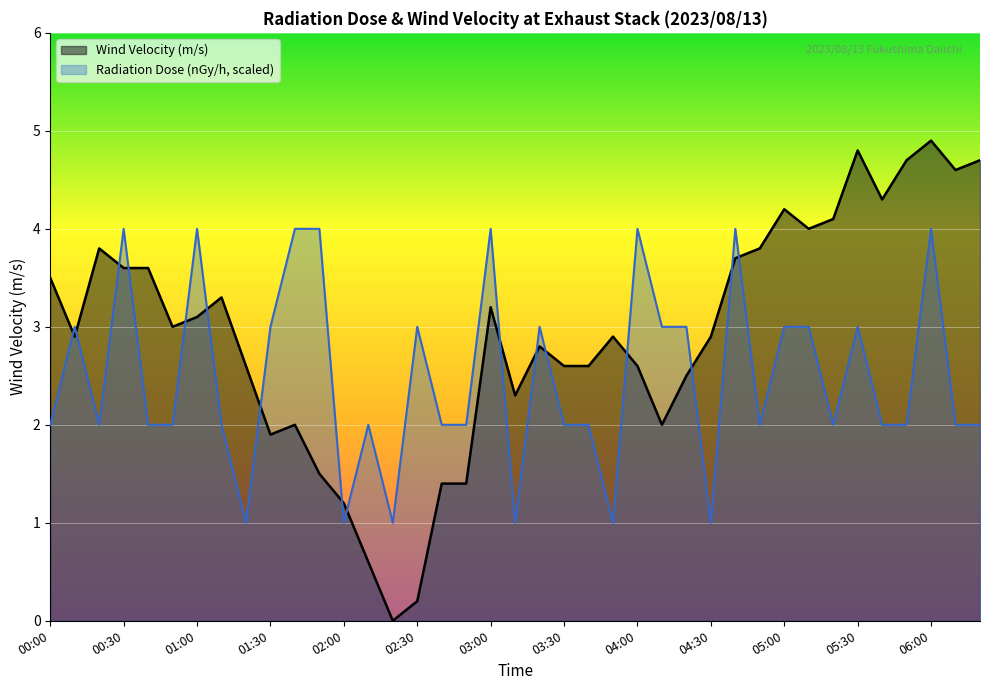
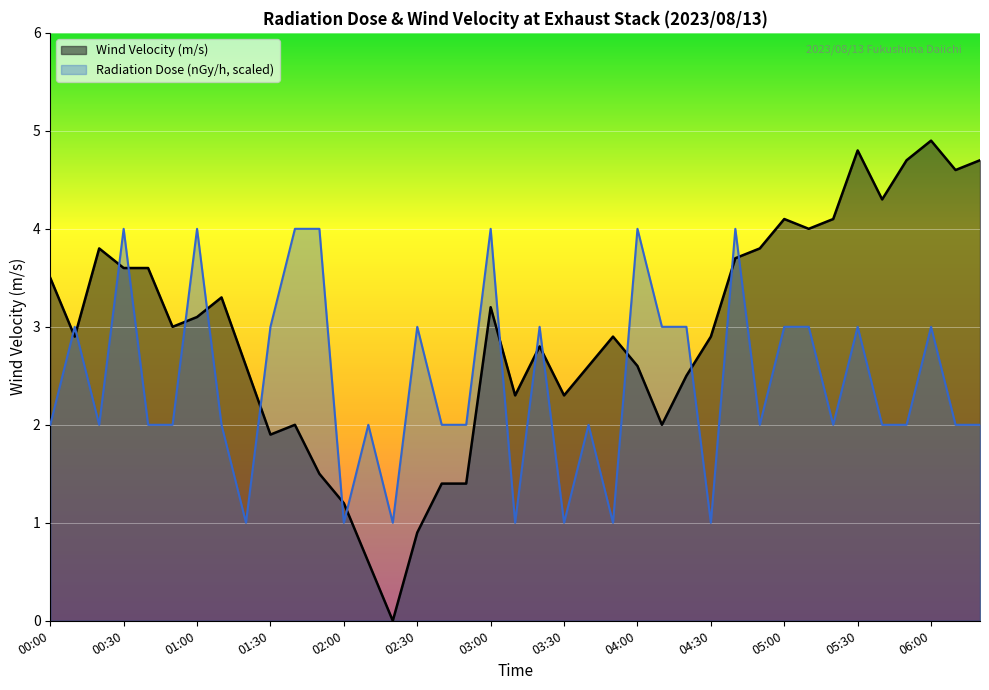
Wind Velocity (m/s), 02:30: 0.2 -> 0.9
Wind Velocity (m/s), 03:30: 2.6 -> 2.3
Radiation Dose (nGy/h, scaled), 03:30: 2.0 -> 1.0
Wind Velocity (m/s), 05:00: 4.2 -> 4.1
Radiation Dose (nGy/h, scaled), 06:00: 4.0 -> 3.0
